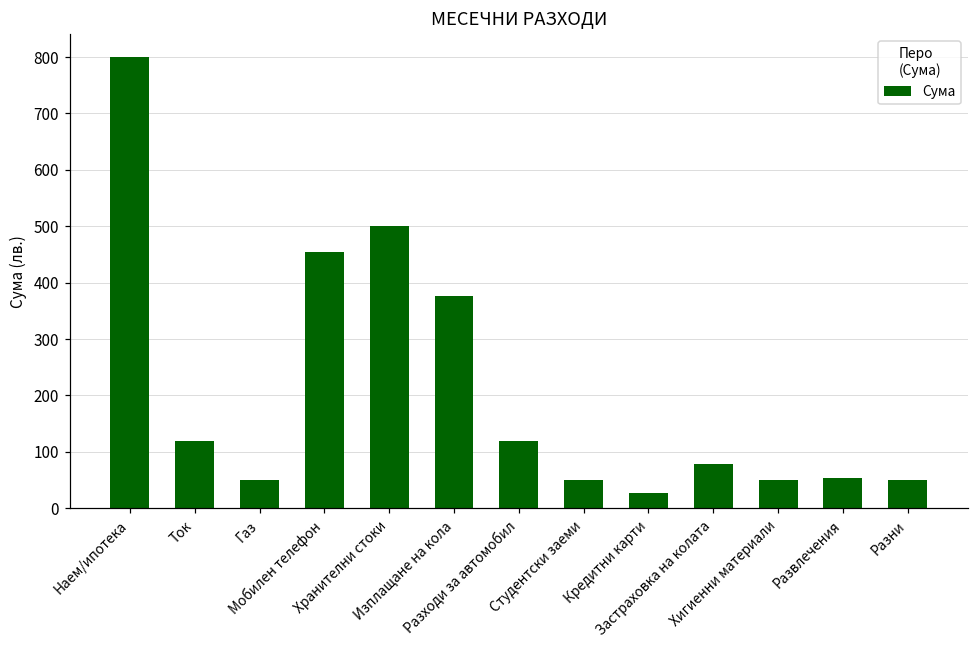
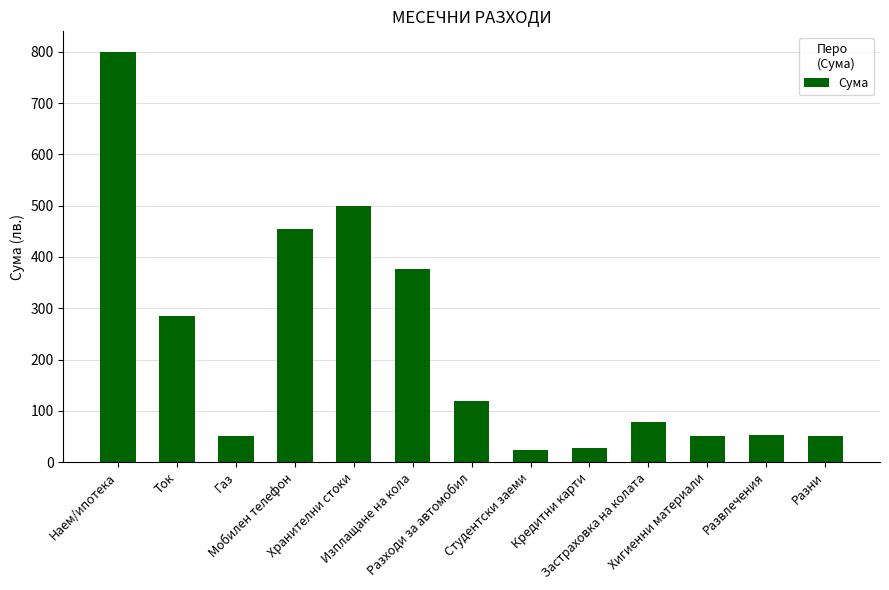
Ток: 120 -> 290
Студентски заеми: 50 -> 20
